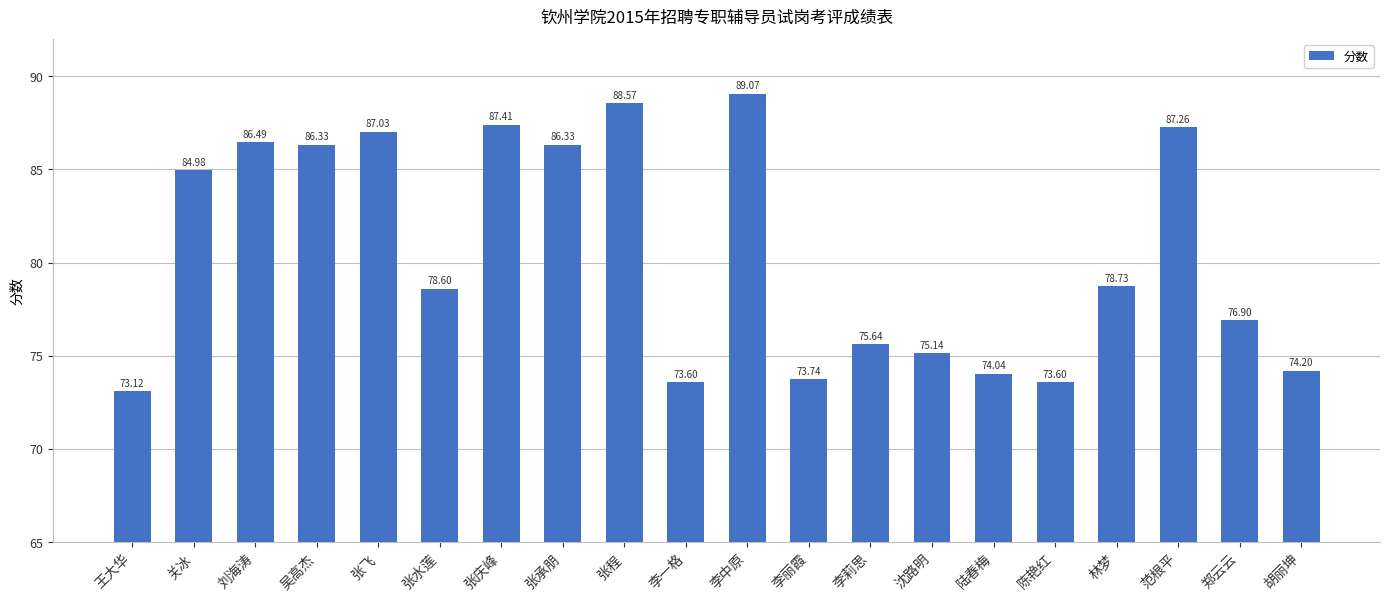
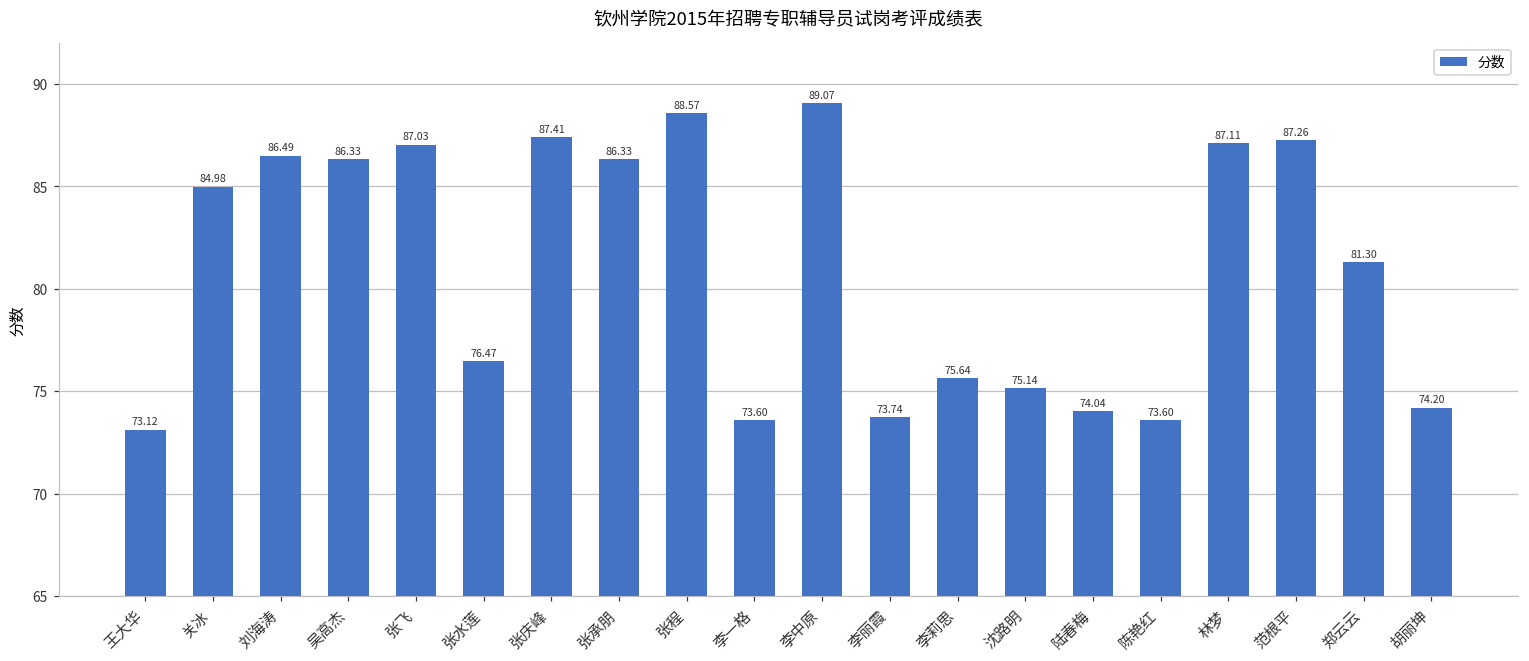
张水莲: 78.60 -> 76.47
林梦: 78.73 -> 87.11
郑云云: 76.90 -> 81.30
